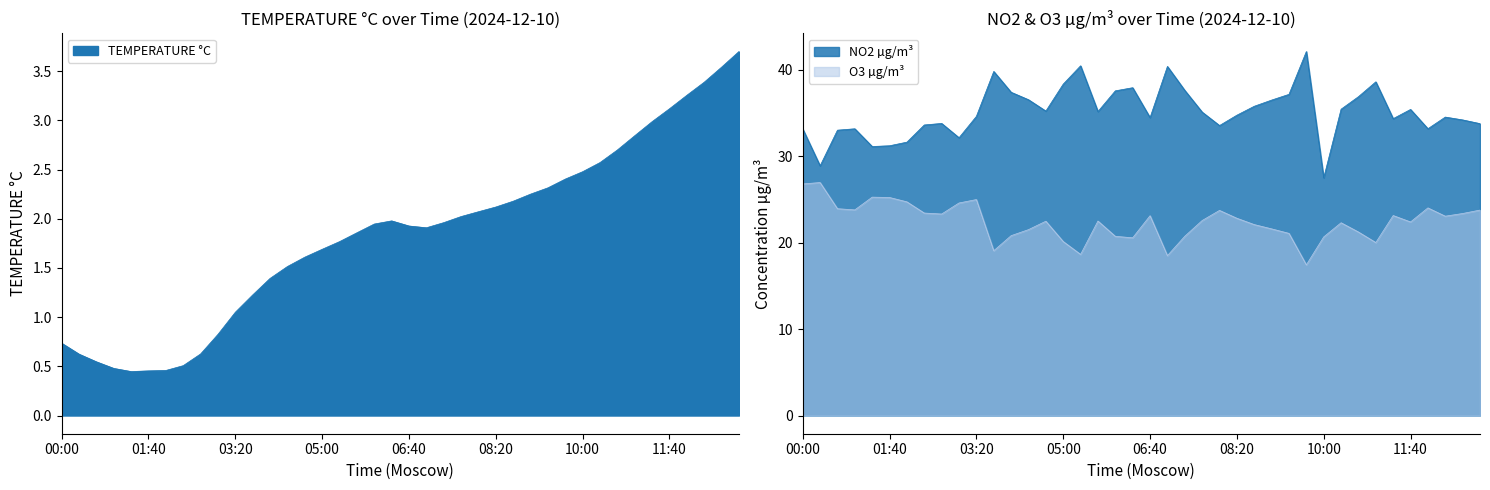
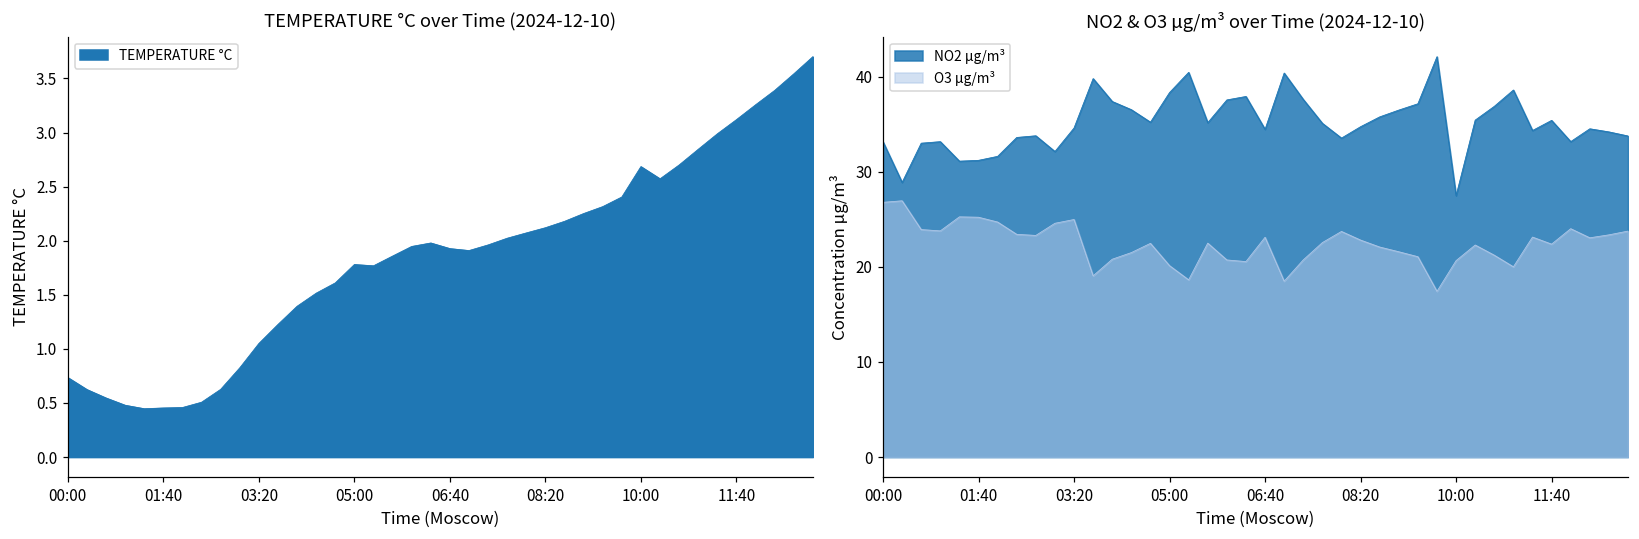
TEMPERATURE °C over Time (2024-12-10), 05:00: 1.7 -> 1.8
TEMPERATURE °C over Time (2024-12-10), 10:00: 2.5 -> 2.7
